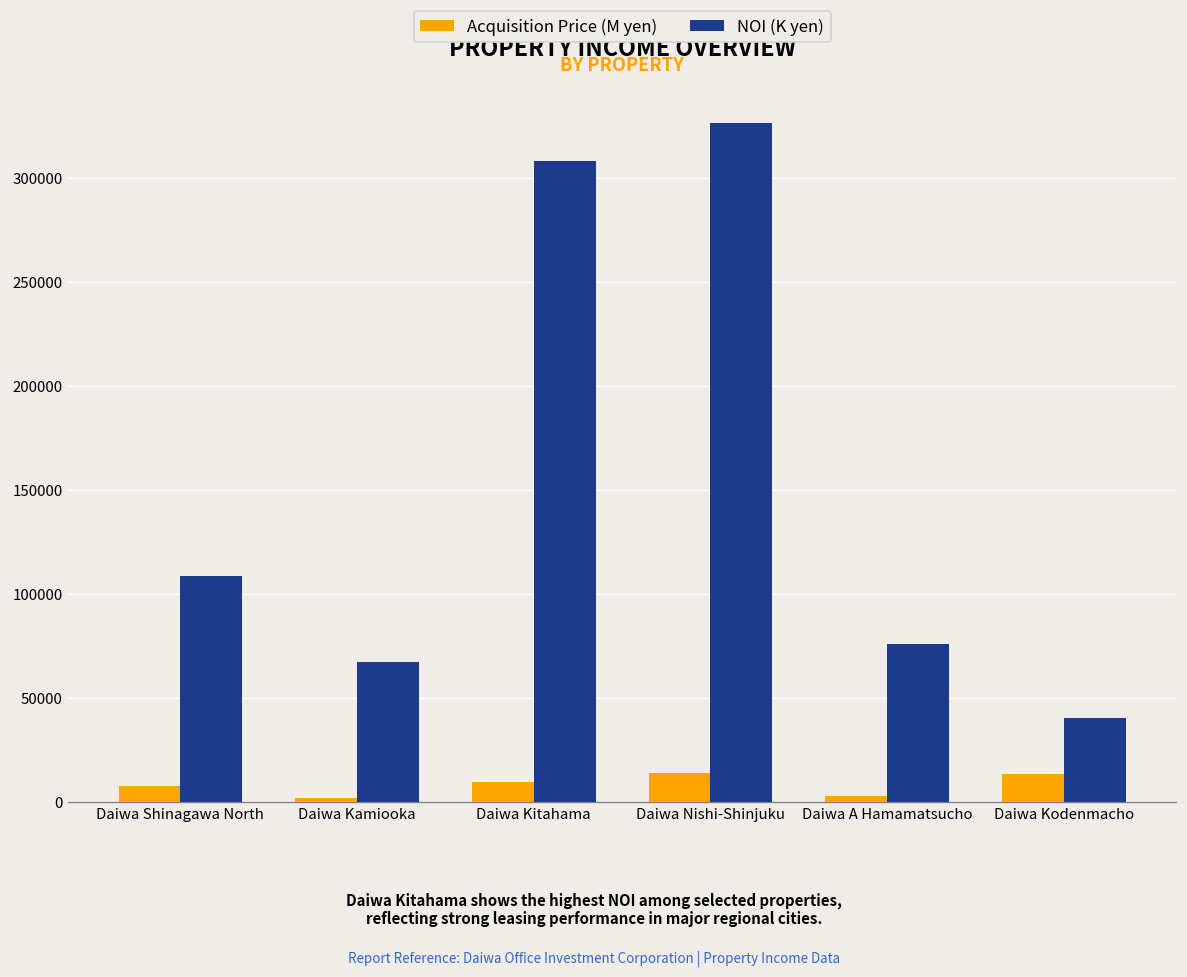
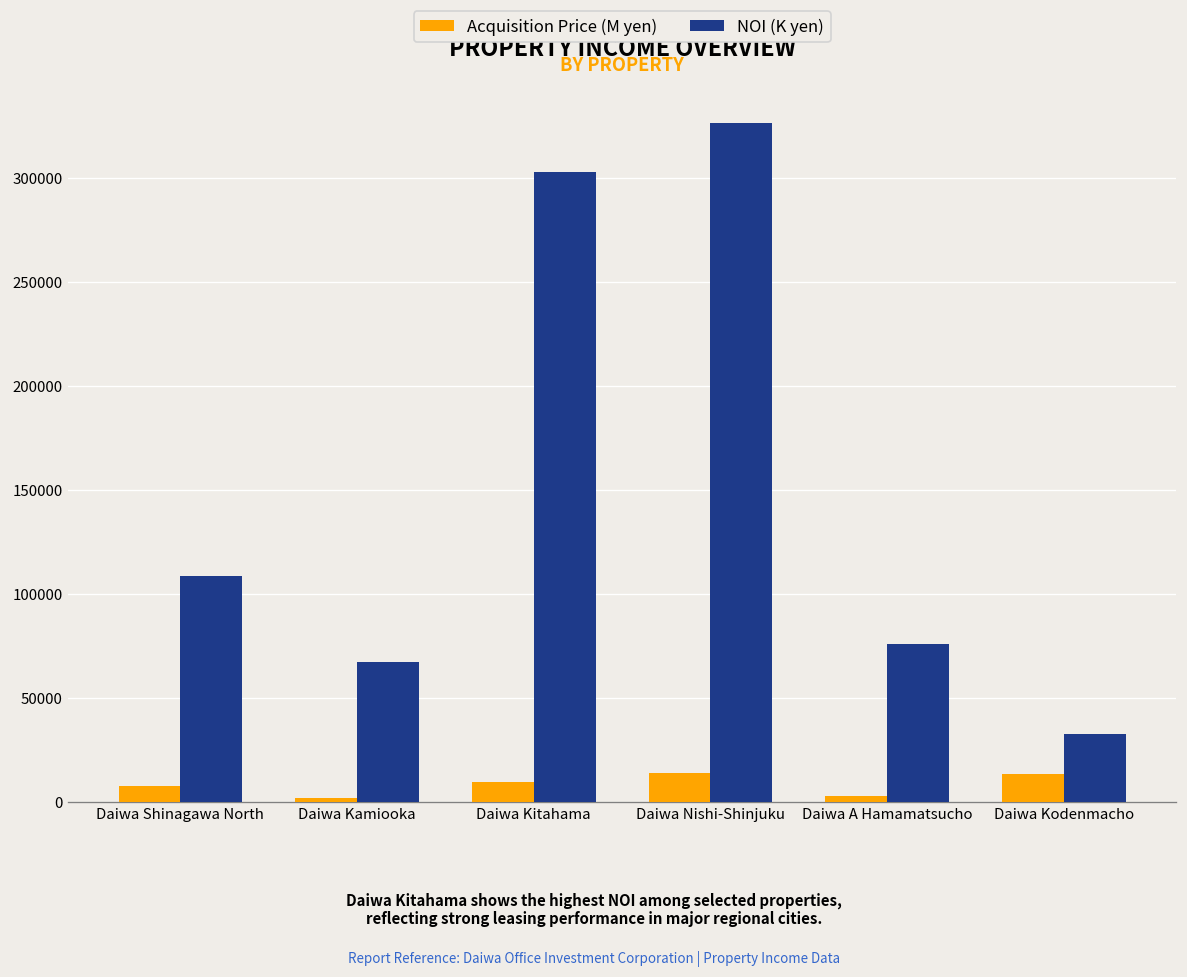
NOI (K yen), Daiwa Kitahama: 308000 -> 303000
NOI (K yen), Daiwa Kodenmacho: 40000 -> 33000
